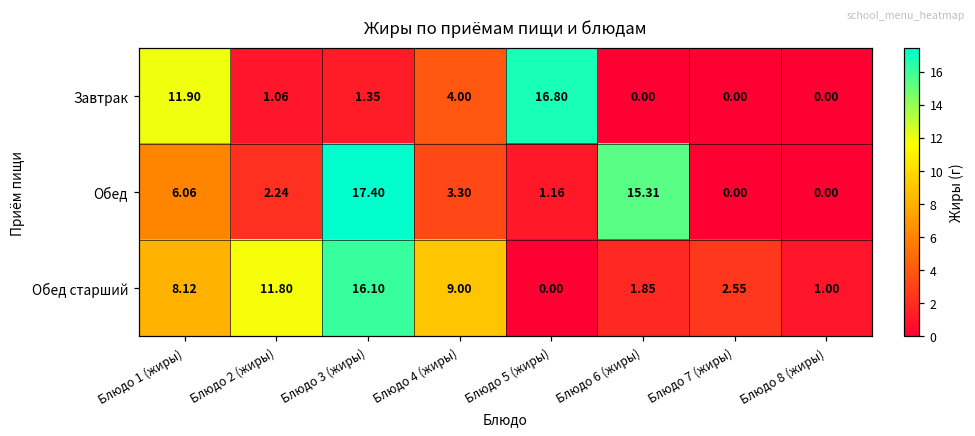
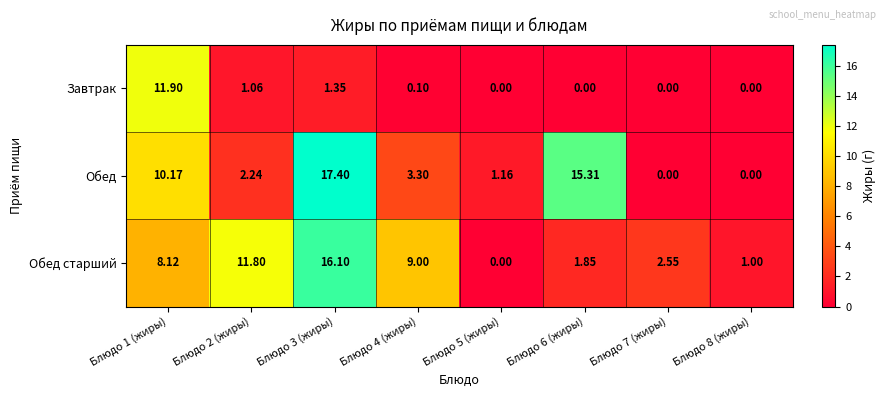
Завтрак, Блюдо 4 (жиры): 4.00 -> 0.10
Завтрак, Блюдо 5 (жиры): 16.80 -> 0.00
Обед, Блюдо 1 (жиры): 6.06 -> 10.17
